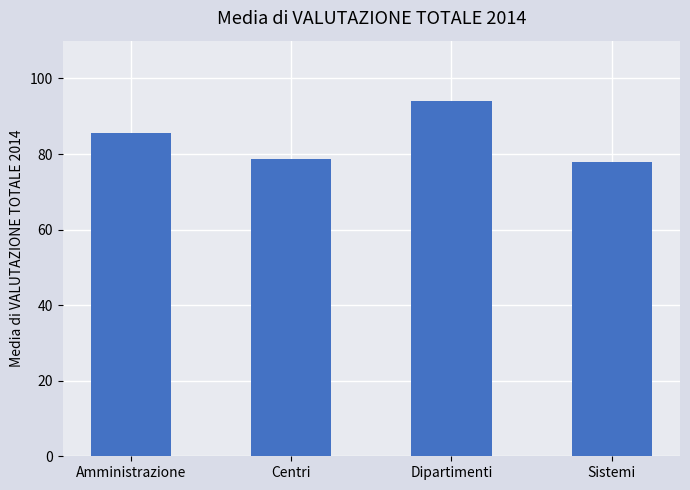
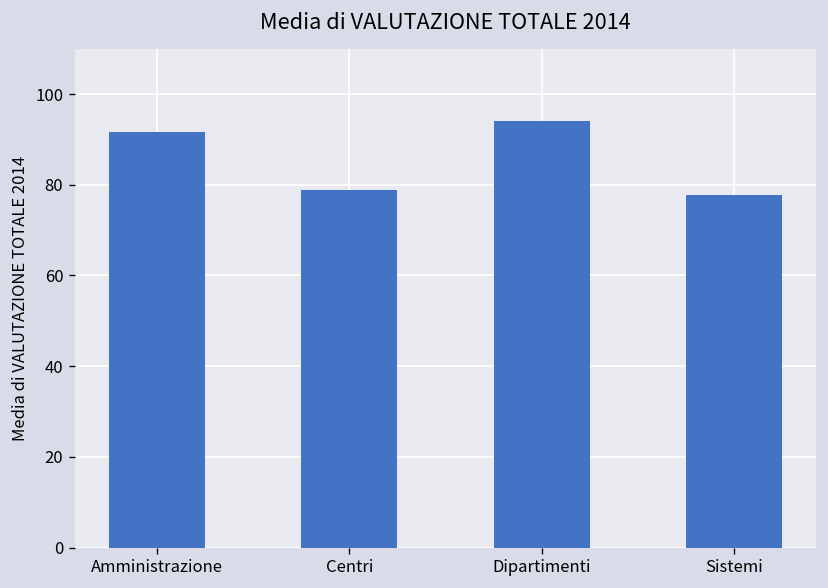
Amministrazione: 86 -> 92
